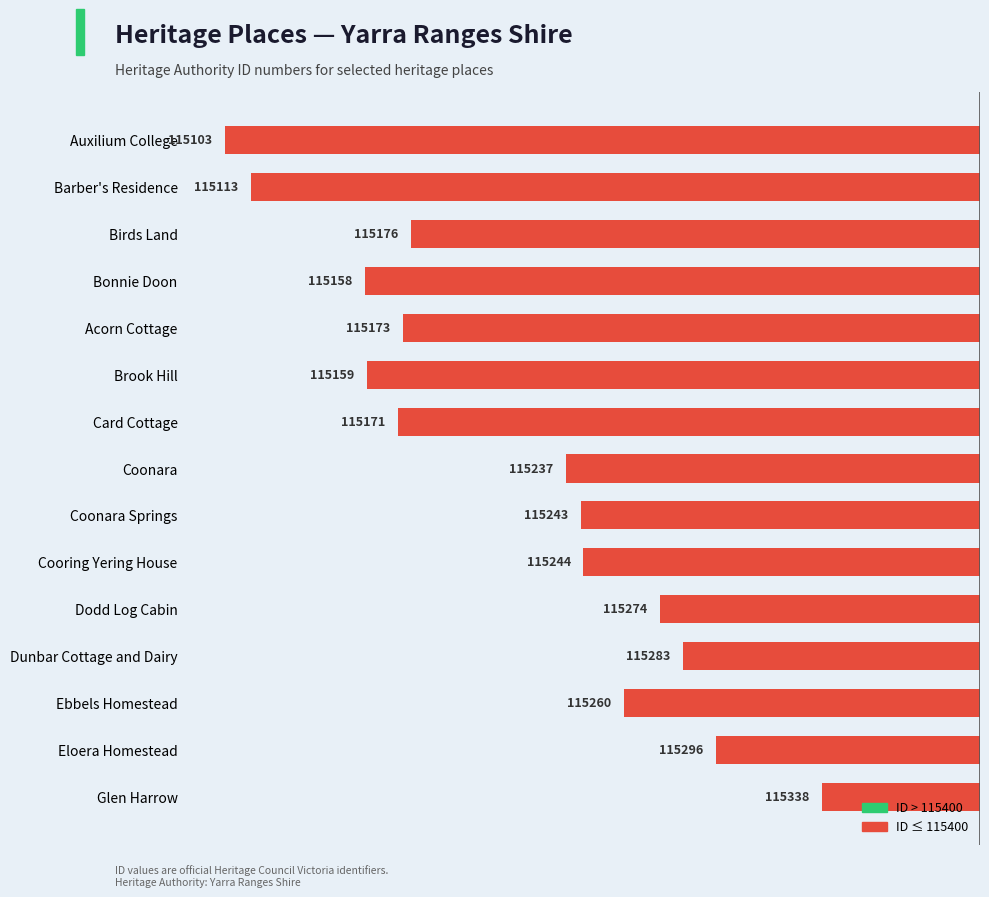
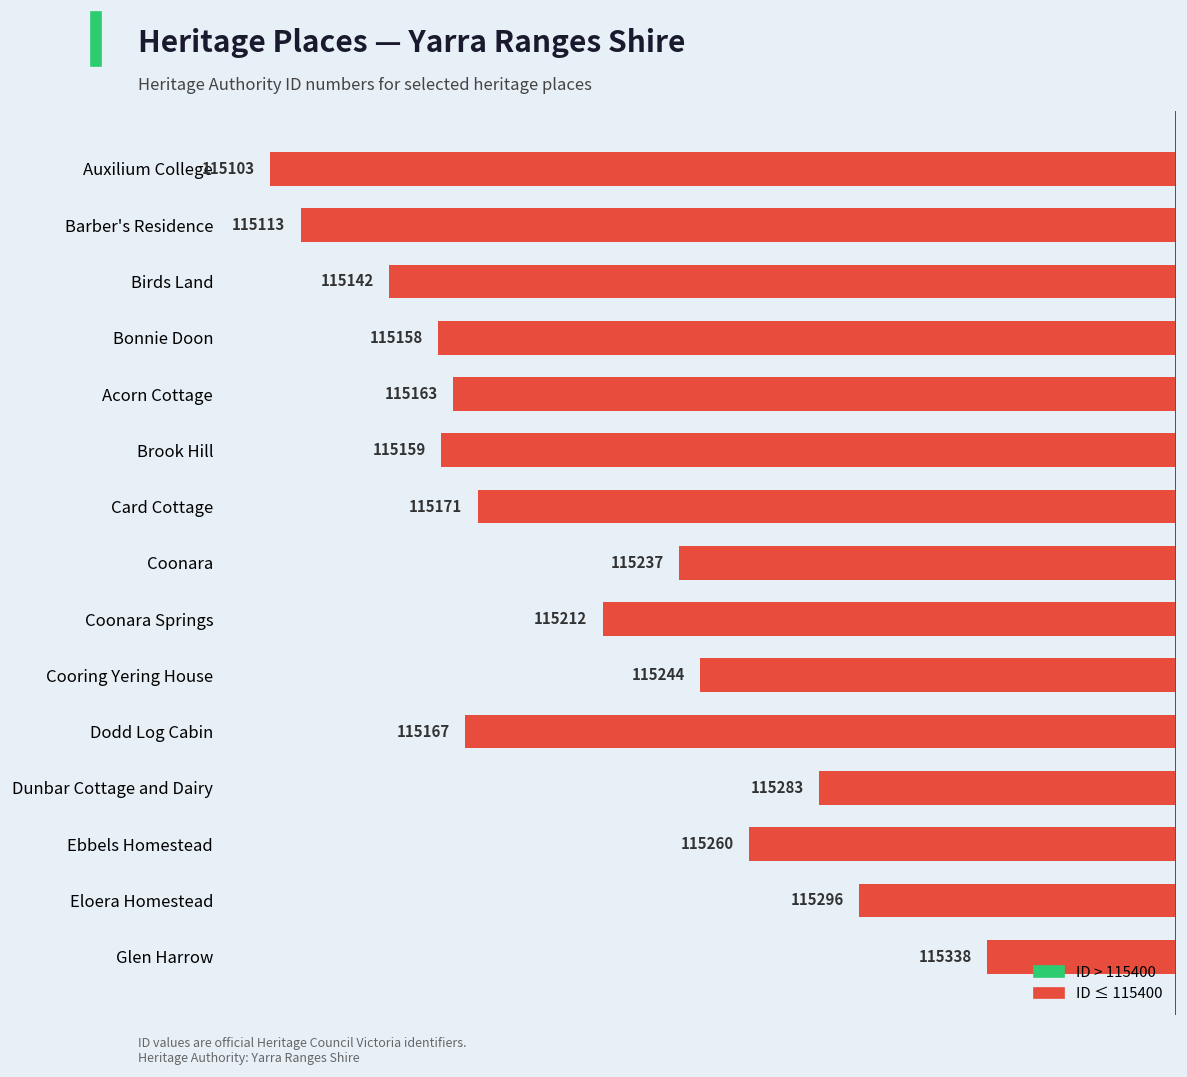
Birds Land: 115176 -> 115142
Acorn Cottage: 115173 -> 115163
Coonara Springs: 115243 -> 115212
Dodd Log Cabin: 115274 -> 115167
